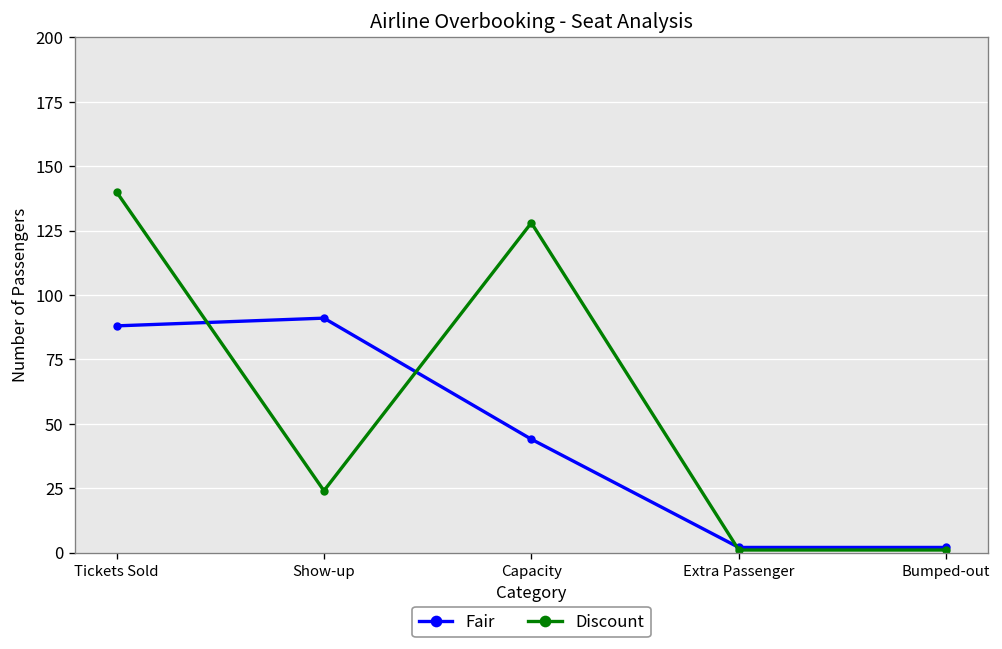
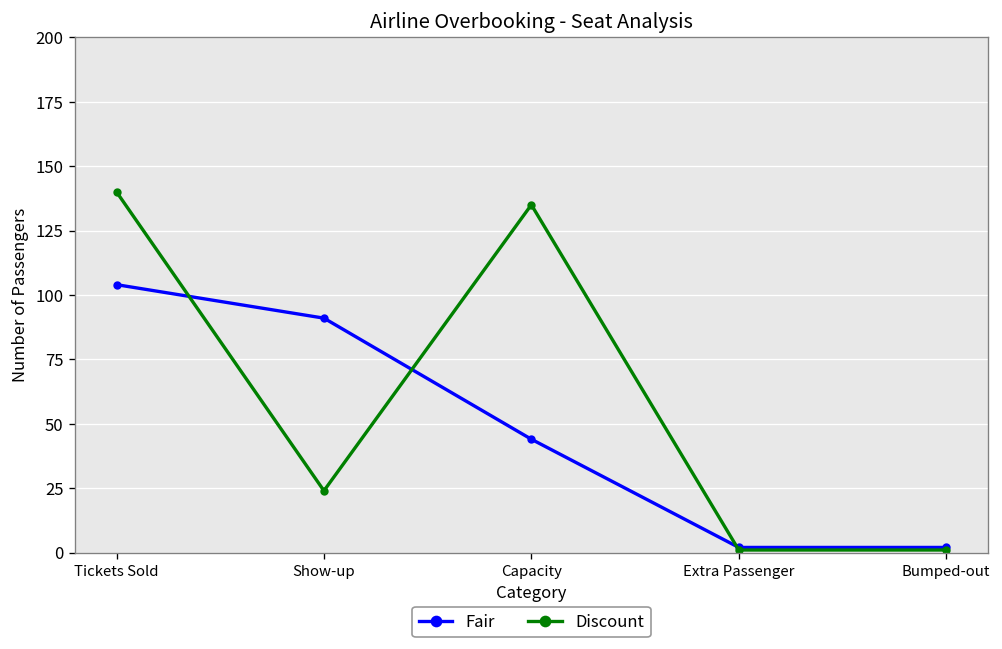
Fair, Tickets Sold: 88 -> 104
Discount, Capacity: 128 -> 135
